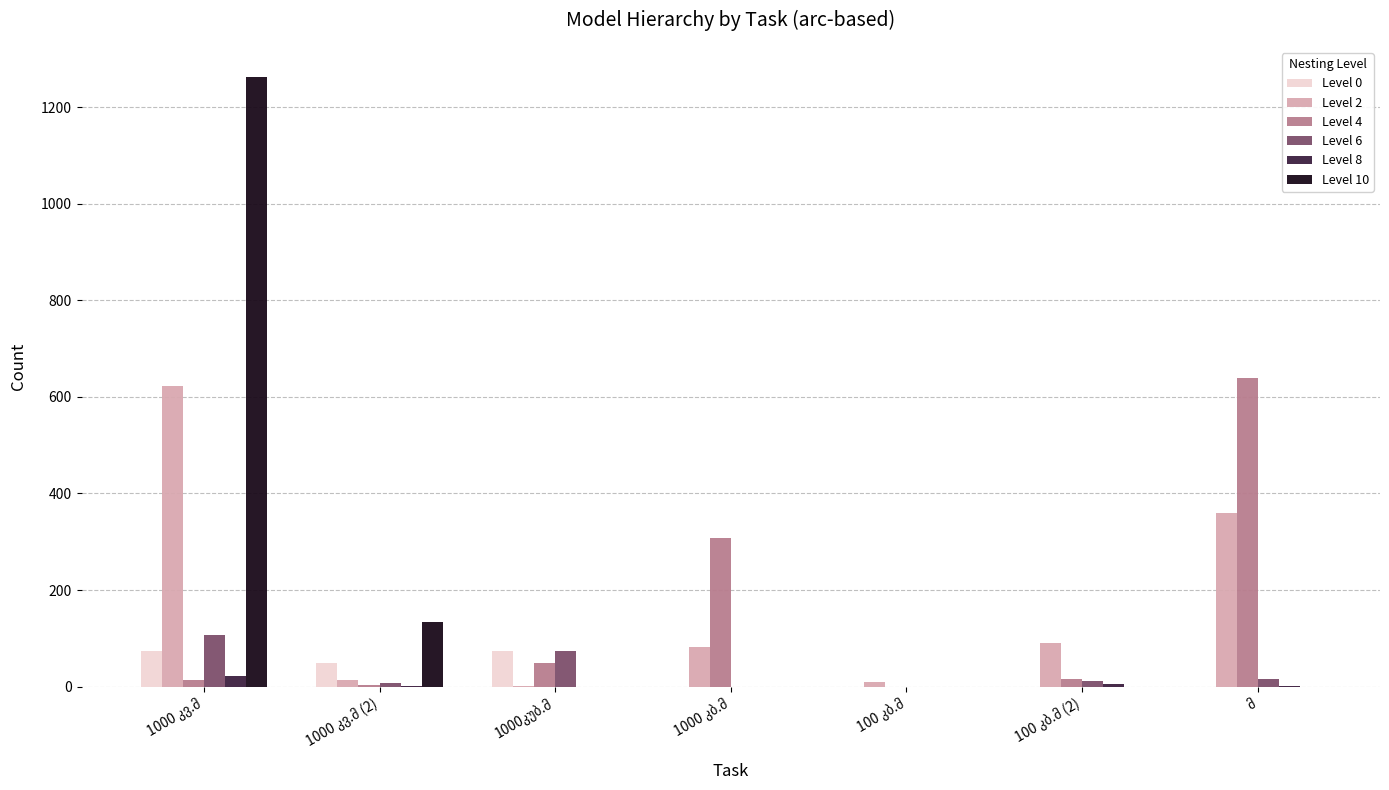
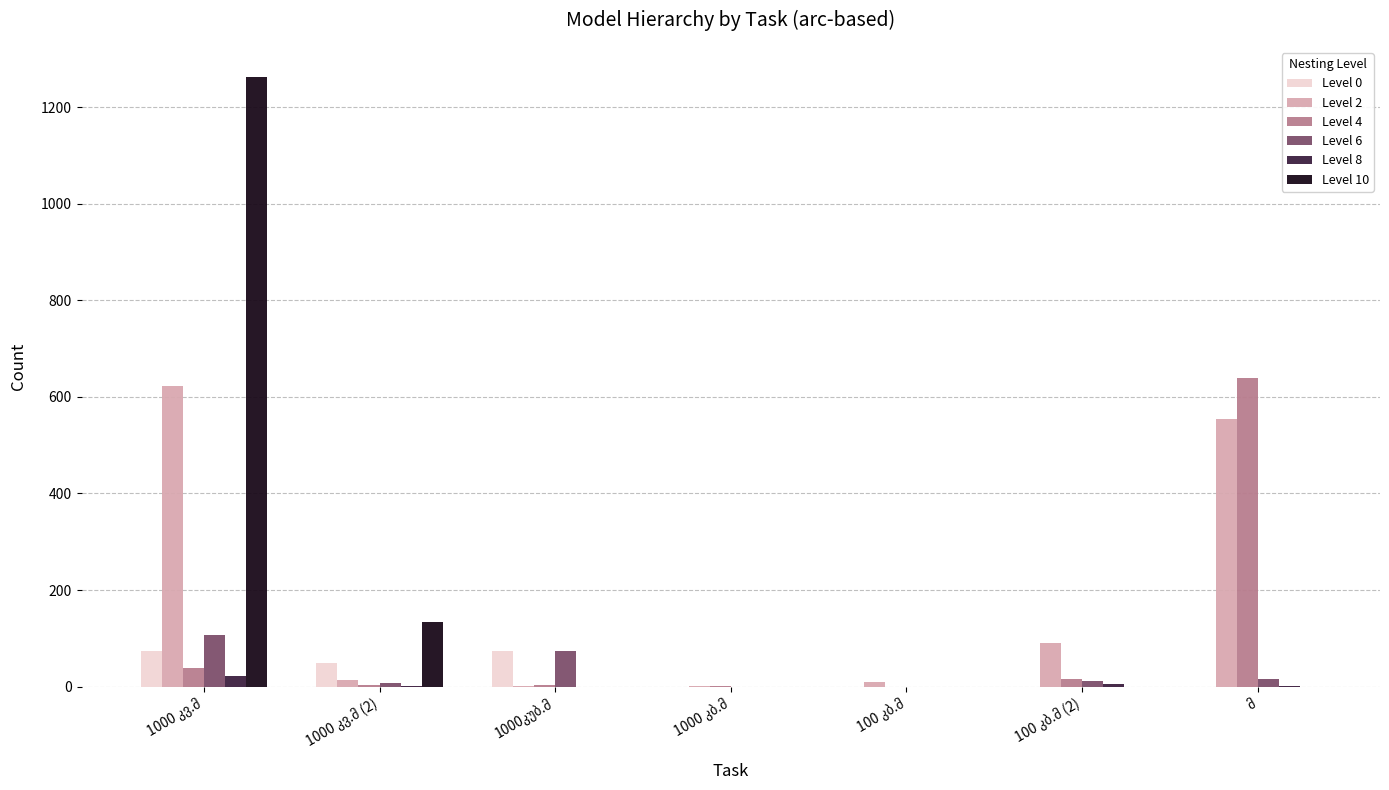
Level 4, 1000 კვ.მ: 10 -> 40
Level 4, 1000კუბ.მ: 50 -> 0
Level 2, 1000 კბ.მ: 80 -> 0
Level 4, 1000 კბ.მ: 310 -> 0
Level 2, მ: 360 -> 550
